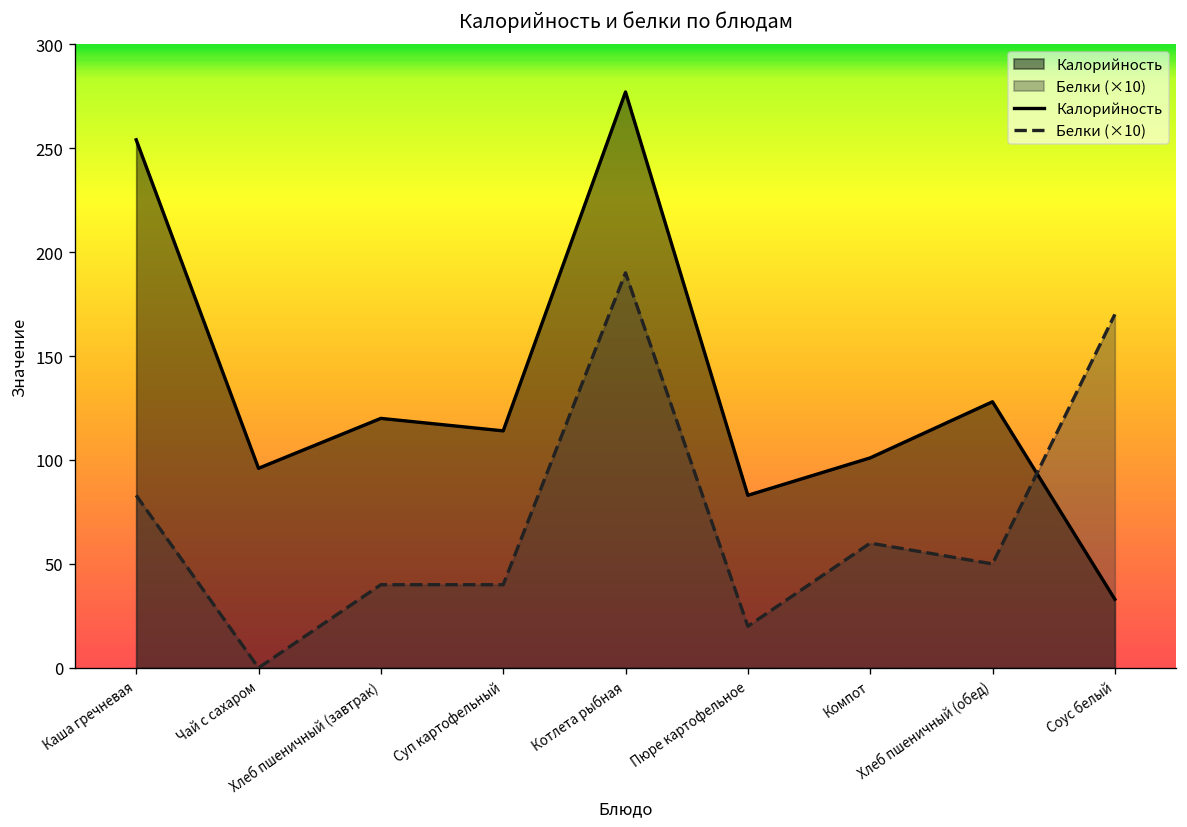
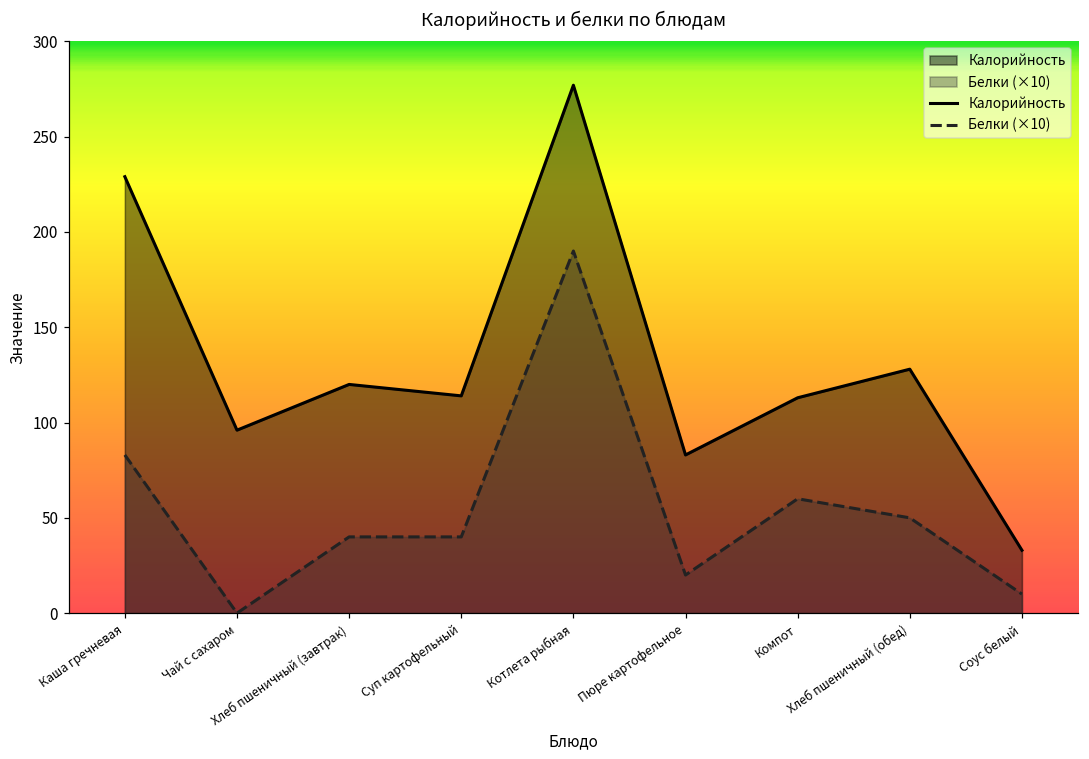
Калорийность, Каша гречневая: 254 -> 229
Калорийность, Компот: 101 -> 113
Белки (×10), Соус белый: 170 -> 10
